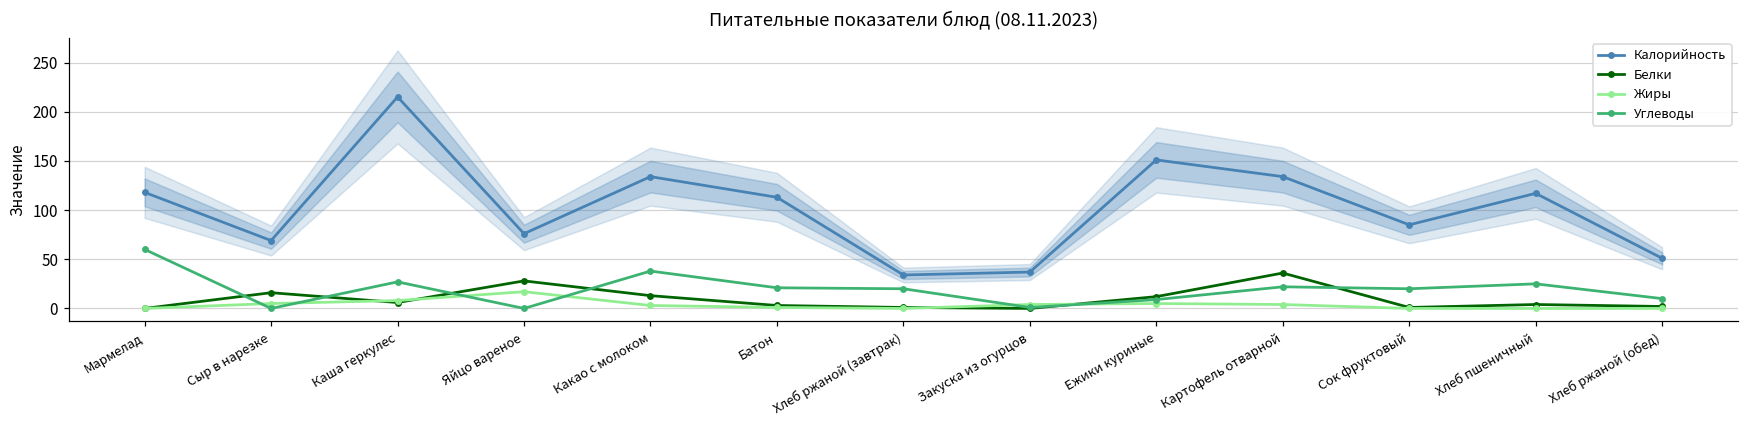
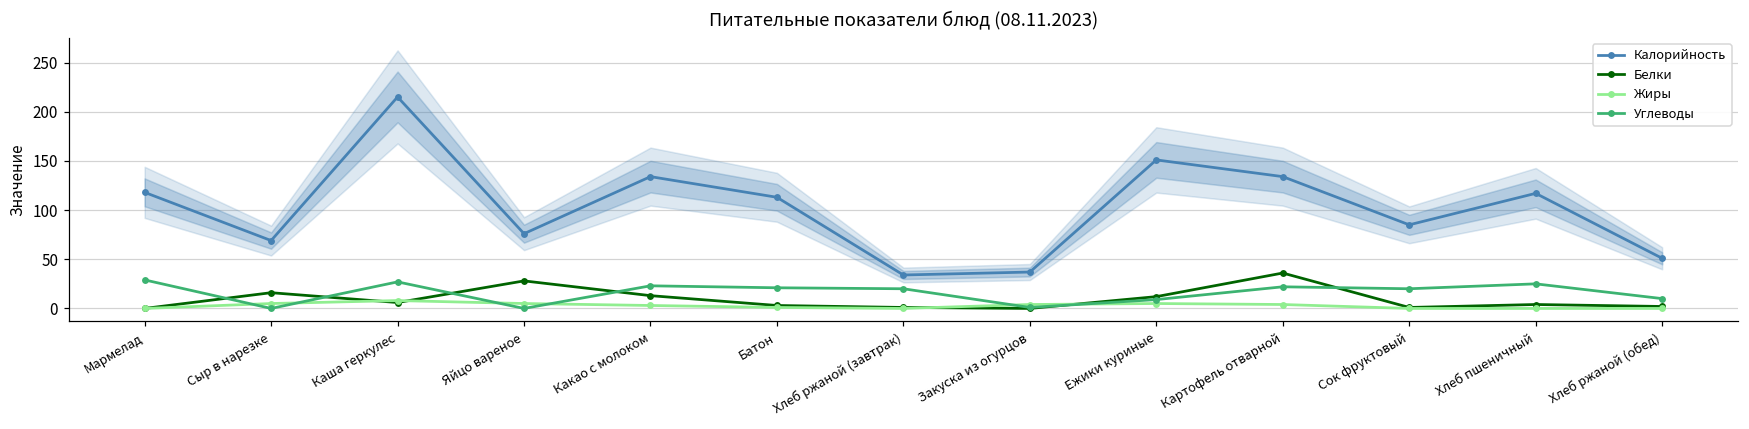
Углеводы, Мармелад: 60 -> 30
Жиры, Яйцо вареное: 20 -> 10
Углеводы, Какао с молоком: 40 -> 20
